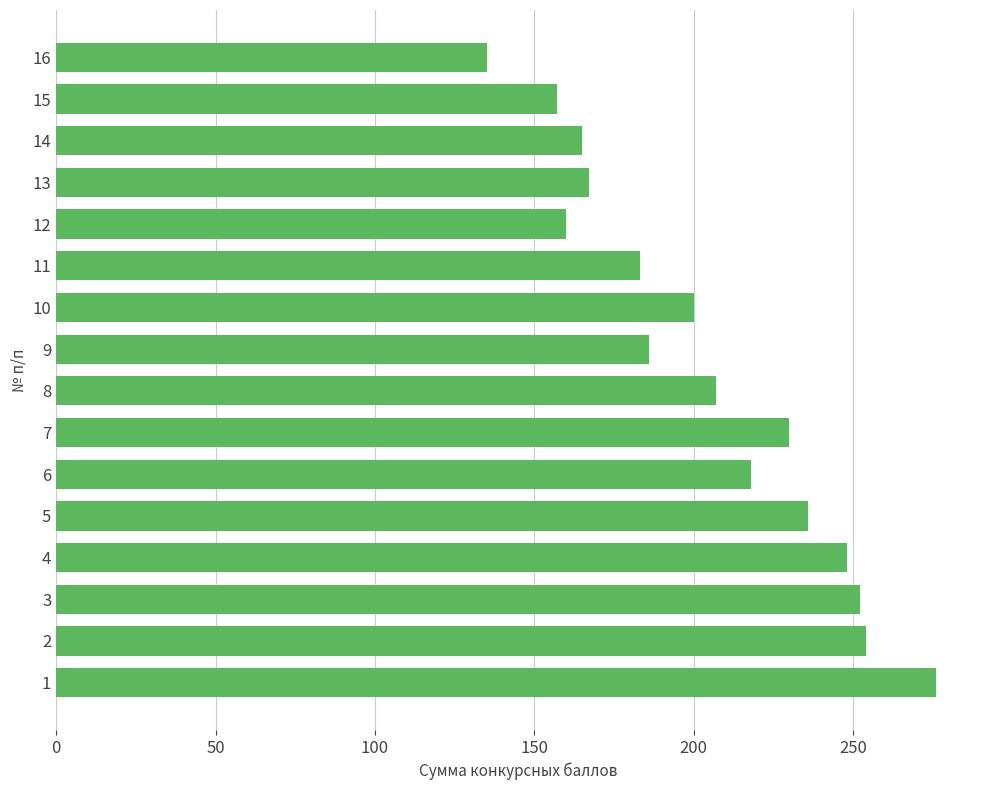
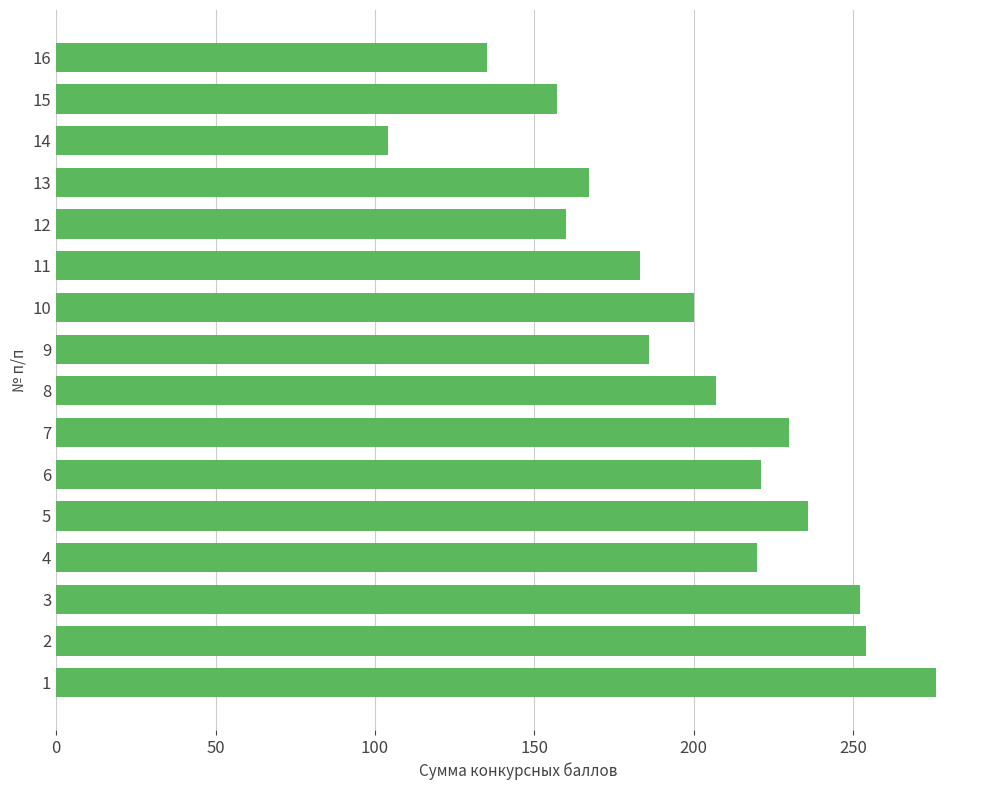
14: 165 -> 104
6: 218 -> 221
4: 248 -> 220
